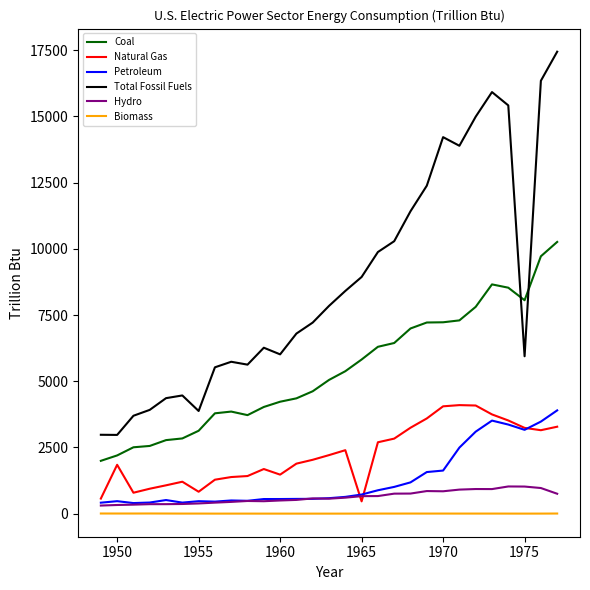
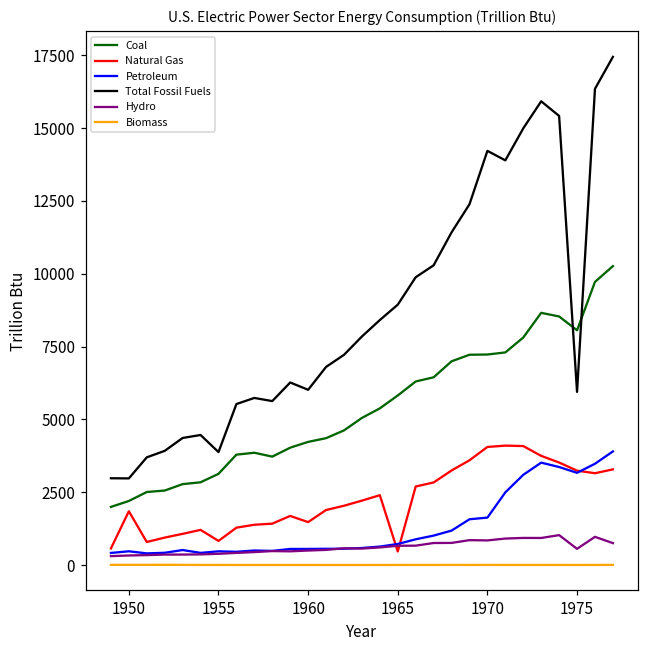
Hydro, 1975: 1000 -> 600
